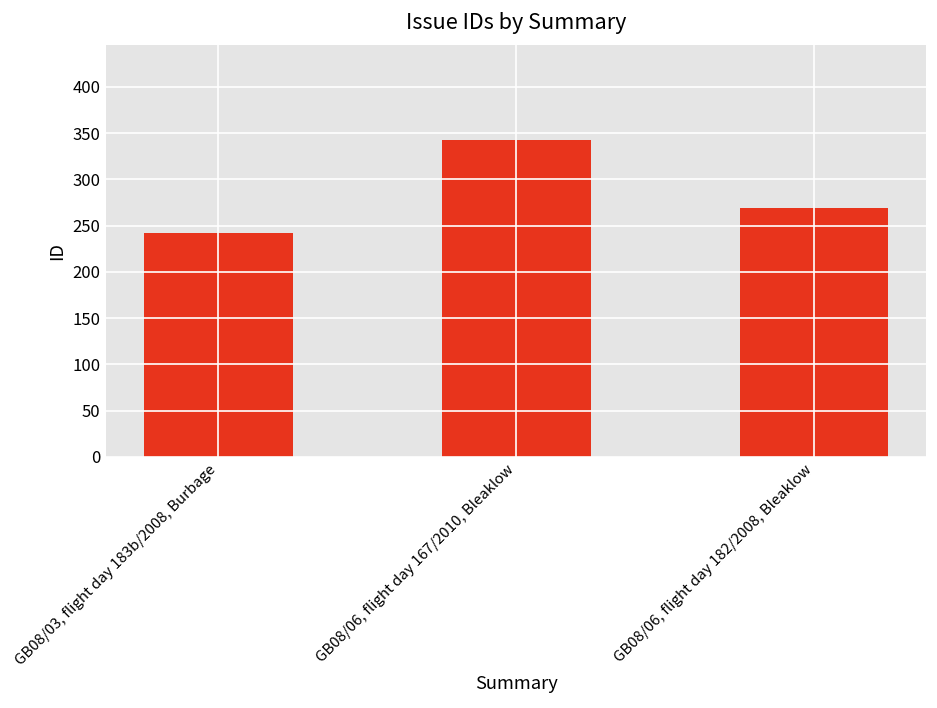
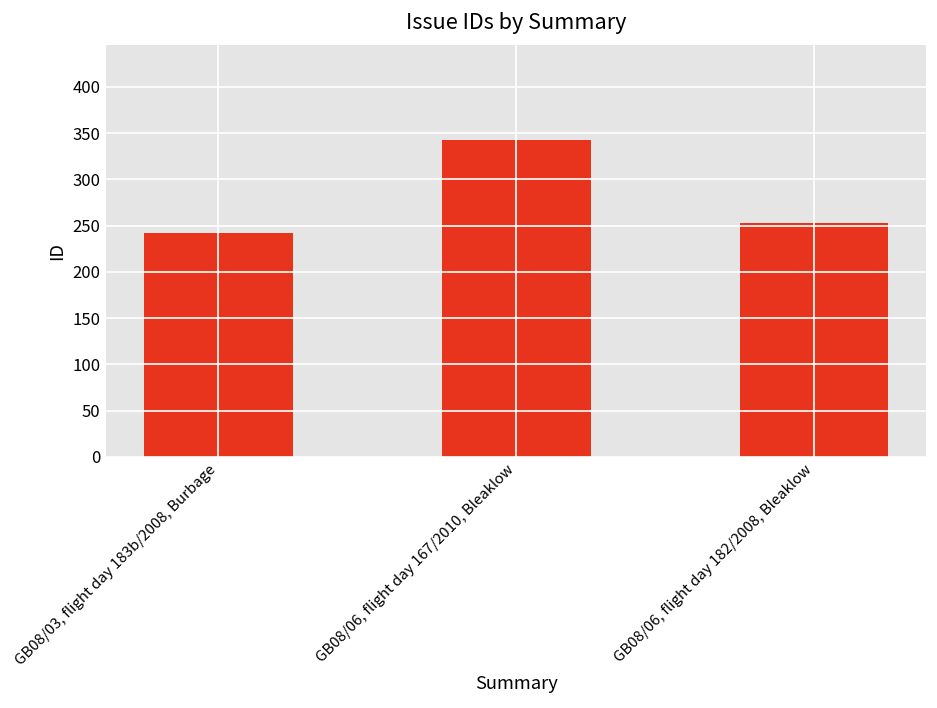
GB08/06, flight day 182/2008, Bleaklow: 270 -> 250
